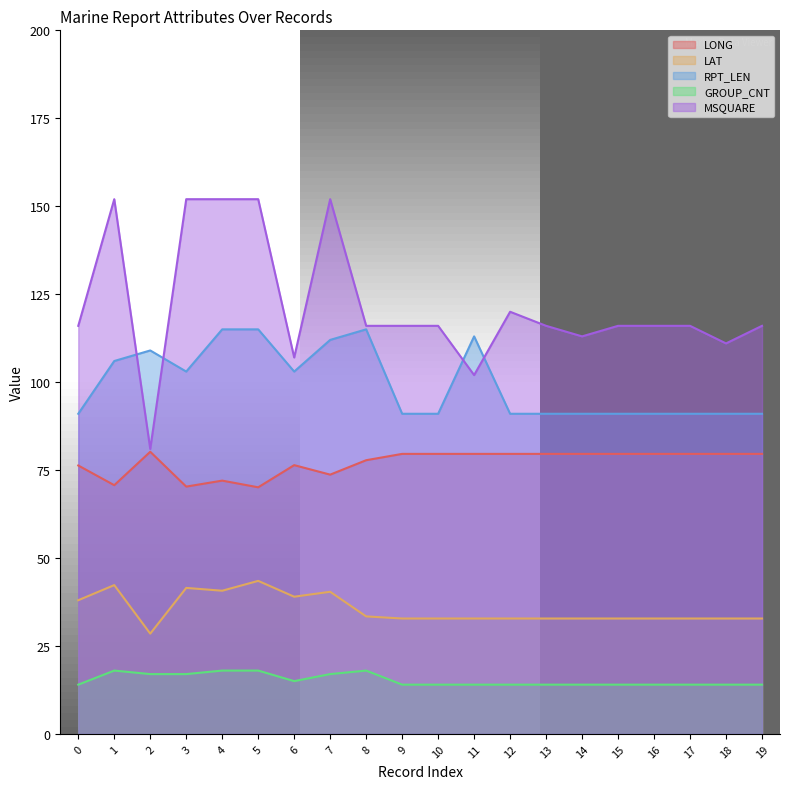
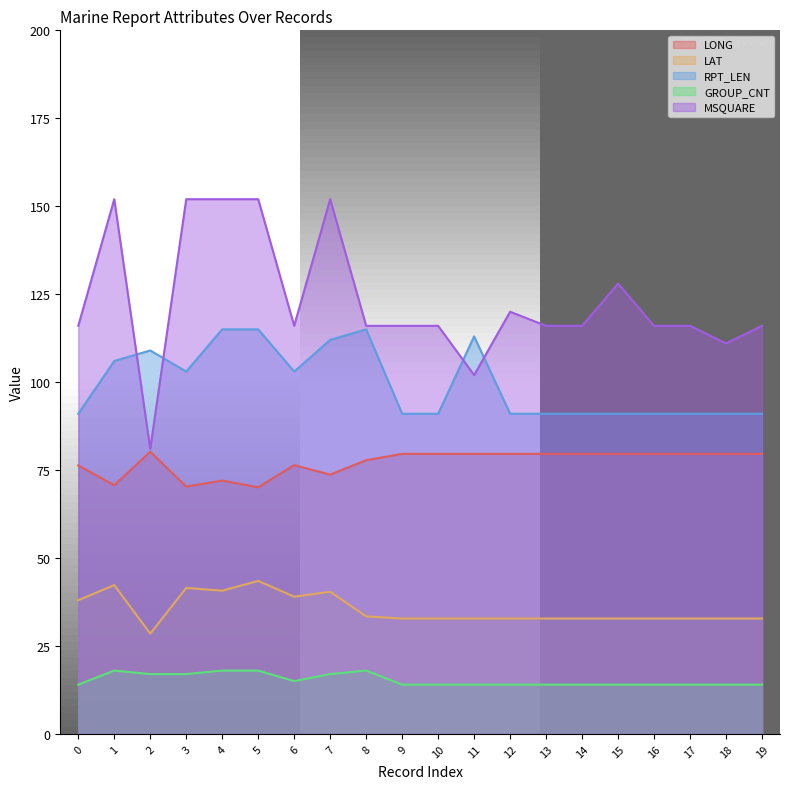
MSQUARE, 6: 107 -> 116
MSQUARE, 14: 113 -> 116
MSQUARE, 15: 116 -> 128
